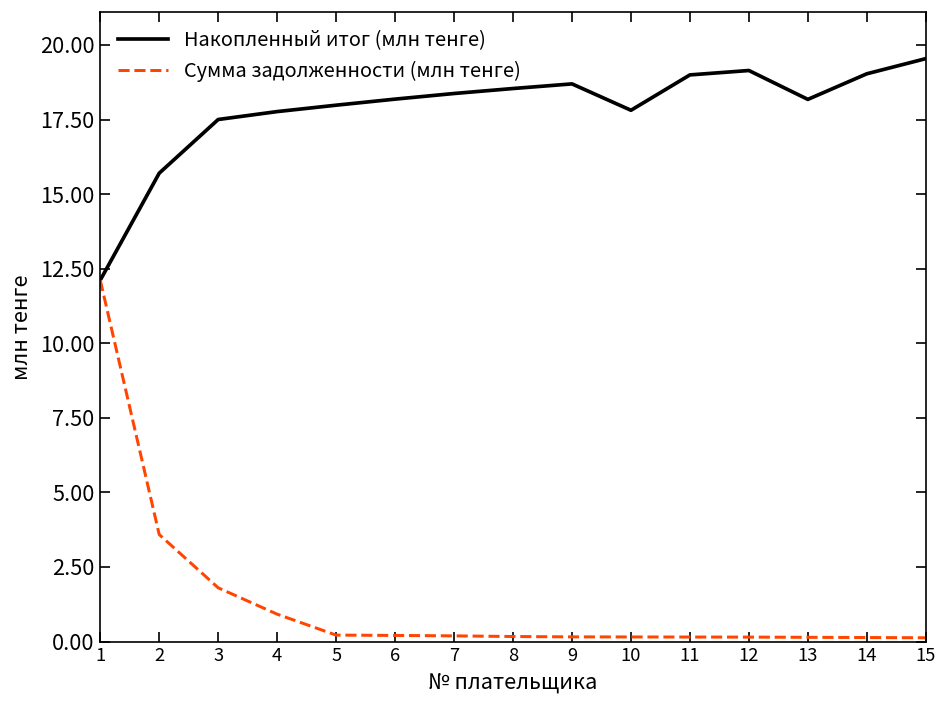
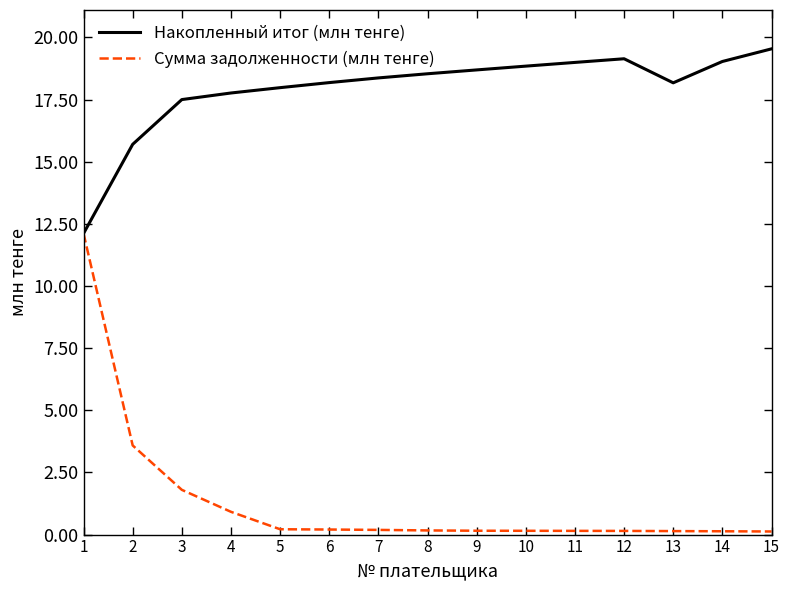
Накопленный итог (млн тенге), 10: 17.8 -> 18.8
